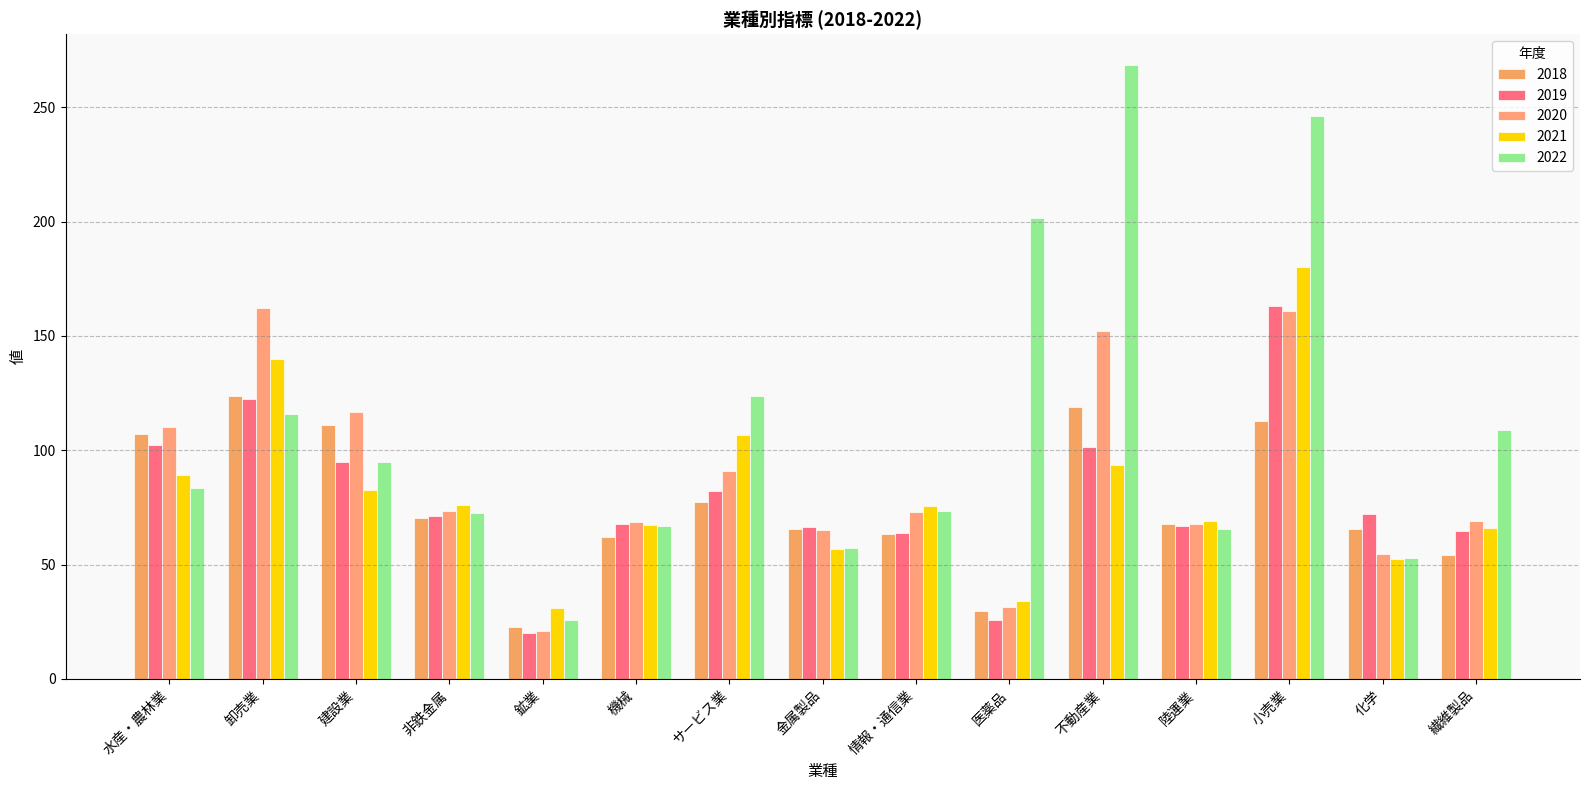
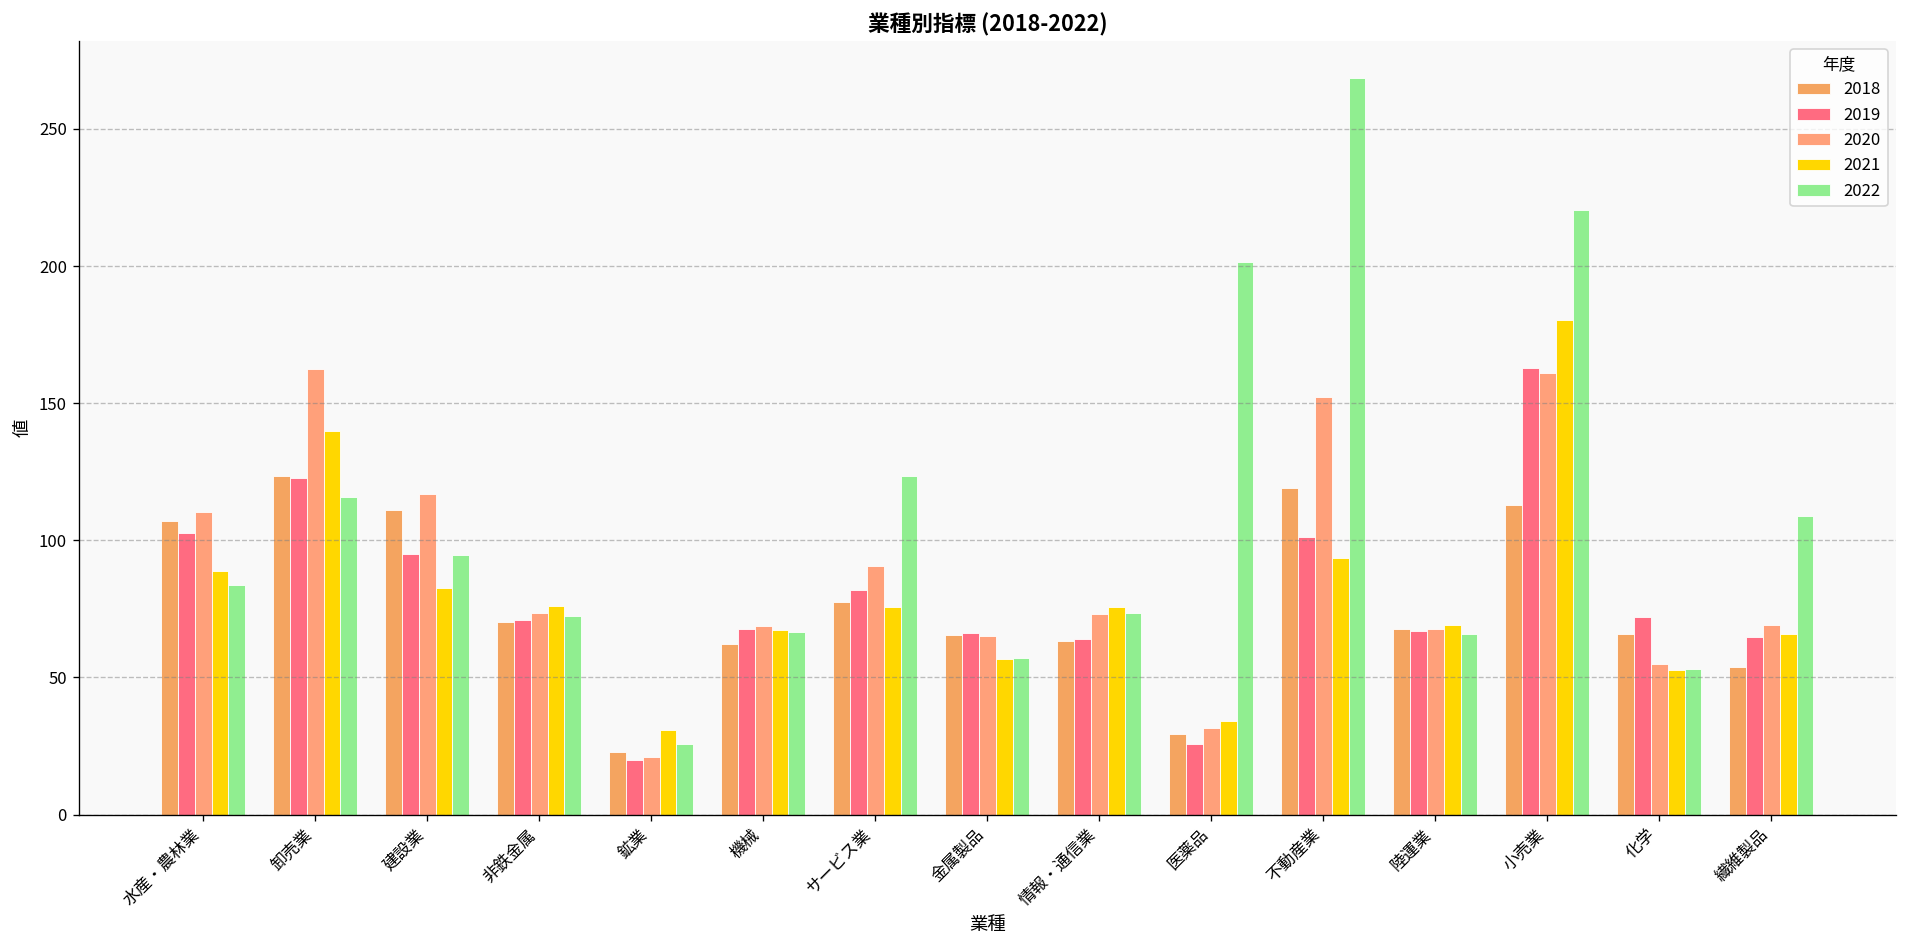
2021, サービス業: 107 -> 76
2022, 小売業: 246 -> 220
